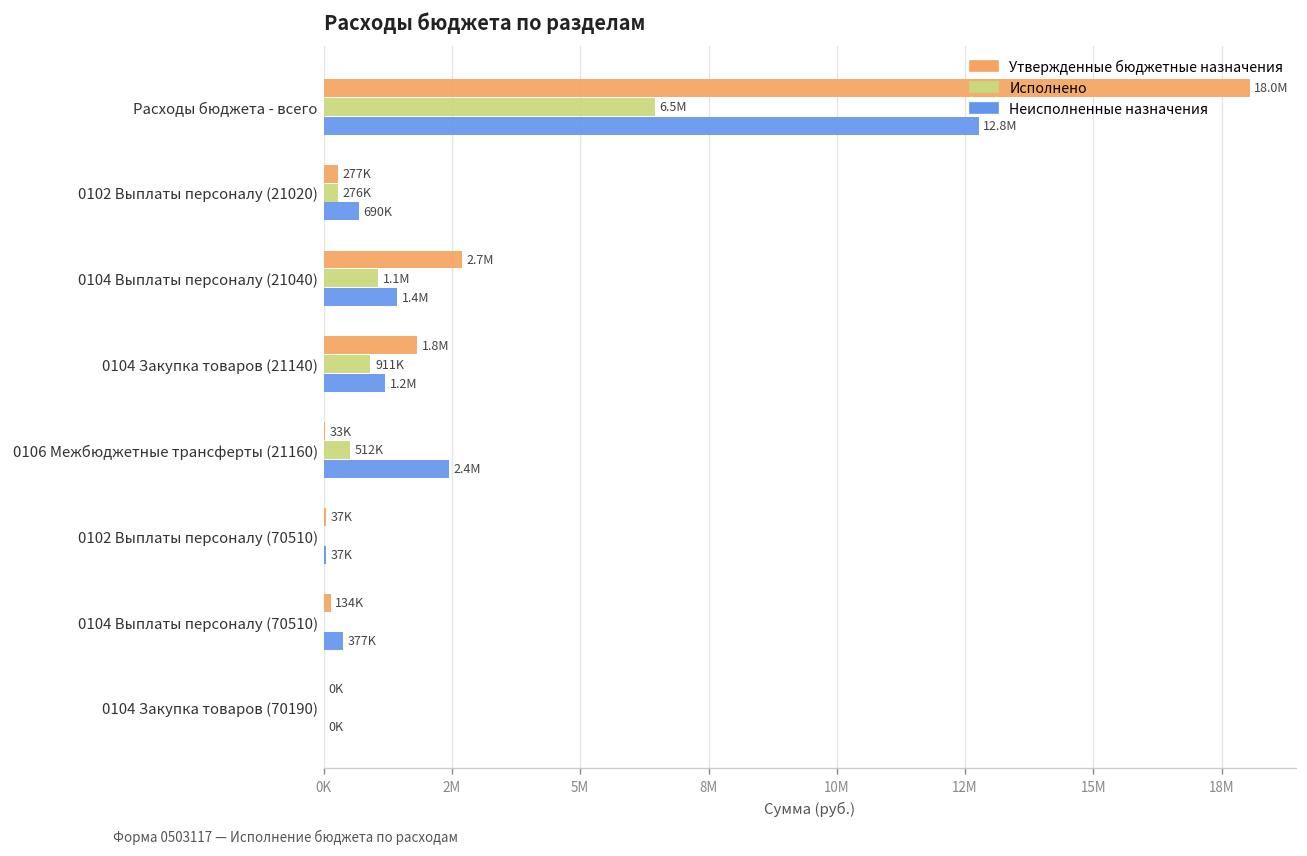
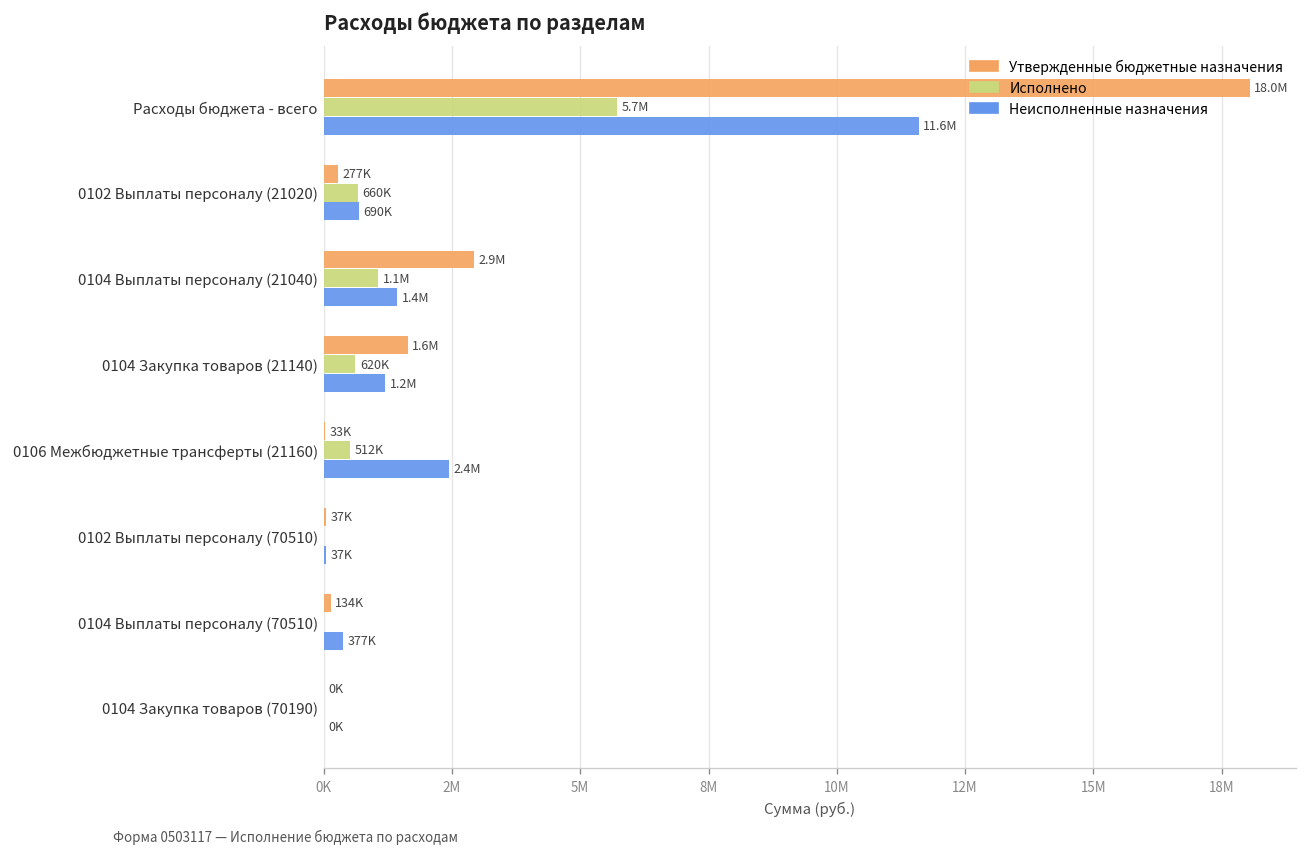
Исполнено, Расходы бюджета - всего: 6.5M -> 5.7M
Неисполненные назначения, Расходы бюджета - всего: 12.8M -> 11.6M
Исполнено, 0102 Выплаты персоналу (21020): 276K -> 660K
Утвержденные бюджетные назначения, 0104 Выплаты персоналу (21040): 2.7M -> 2.9M
Утвержденные бюджетные назначения, 0104 Закупка товаров (21140): 1.8M -> 1.6M
Исполнено, 0104 Закупка товаров (21140): 911K -> 620K
